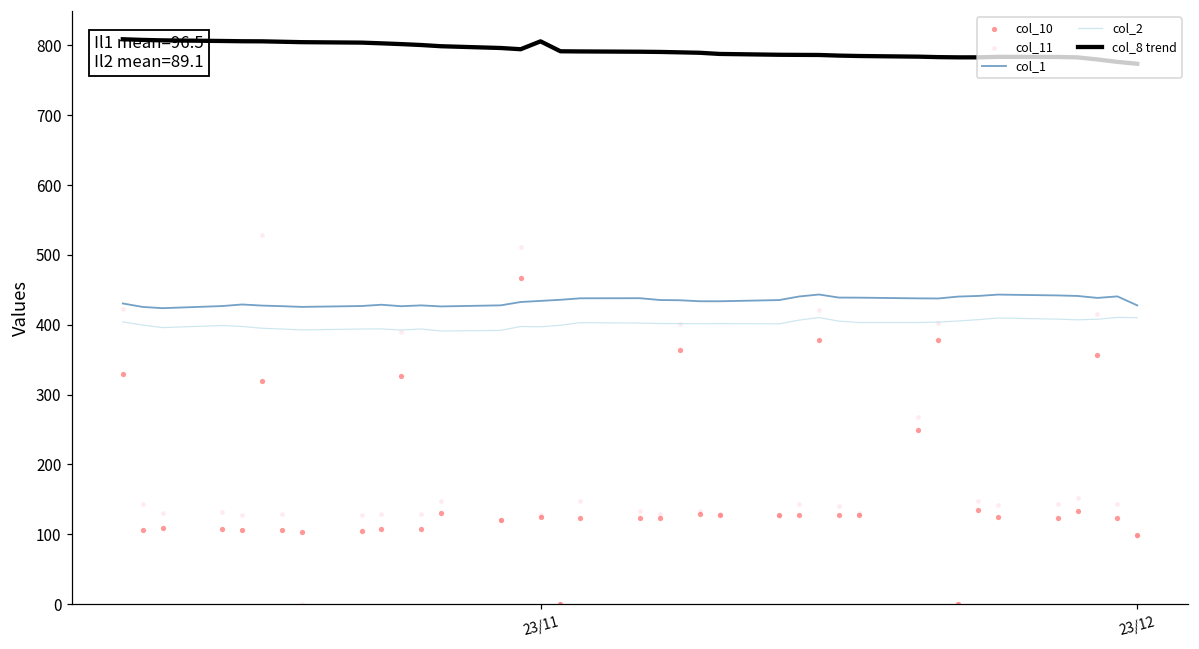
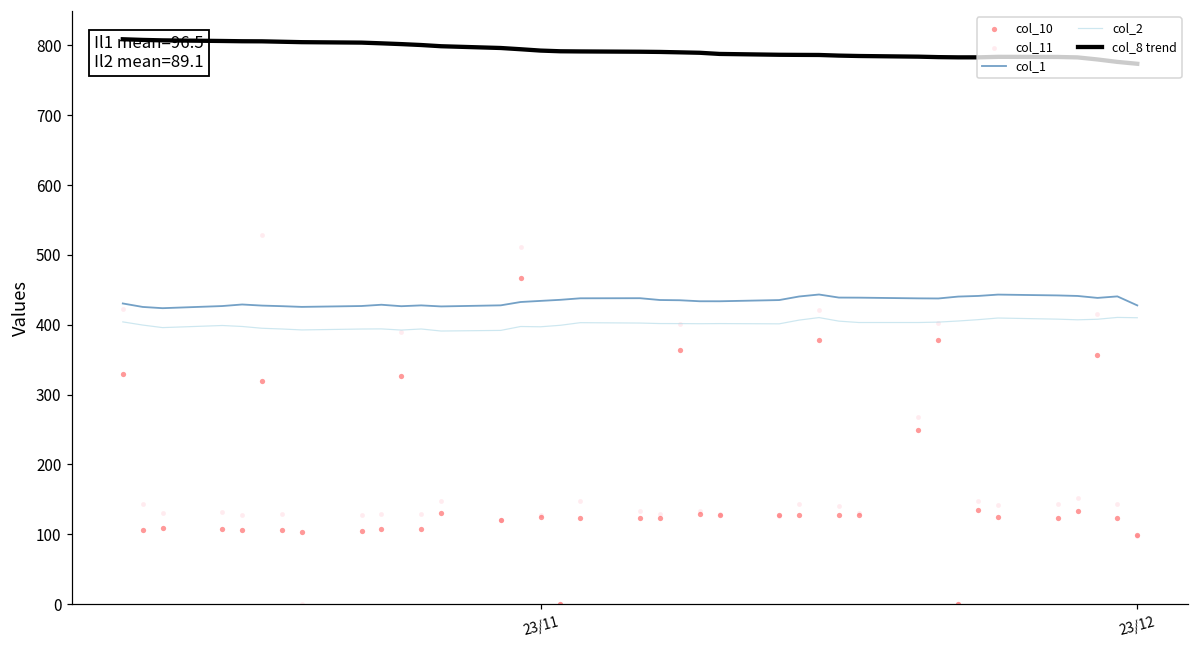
col_8 trend, 23/11: 810 -> 790
